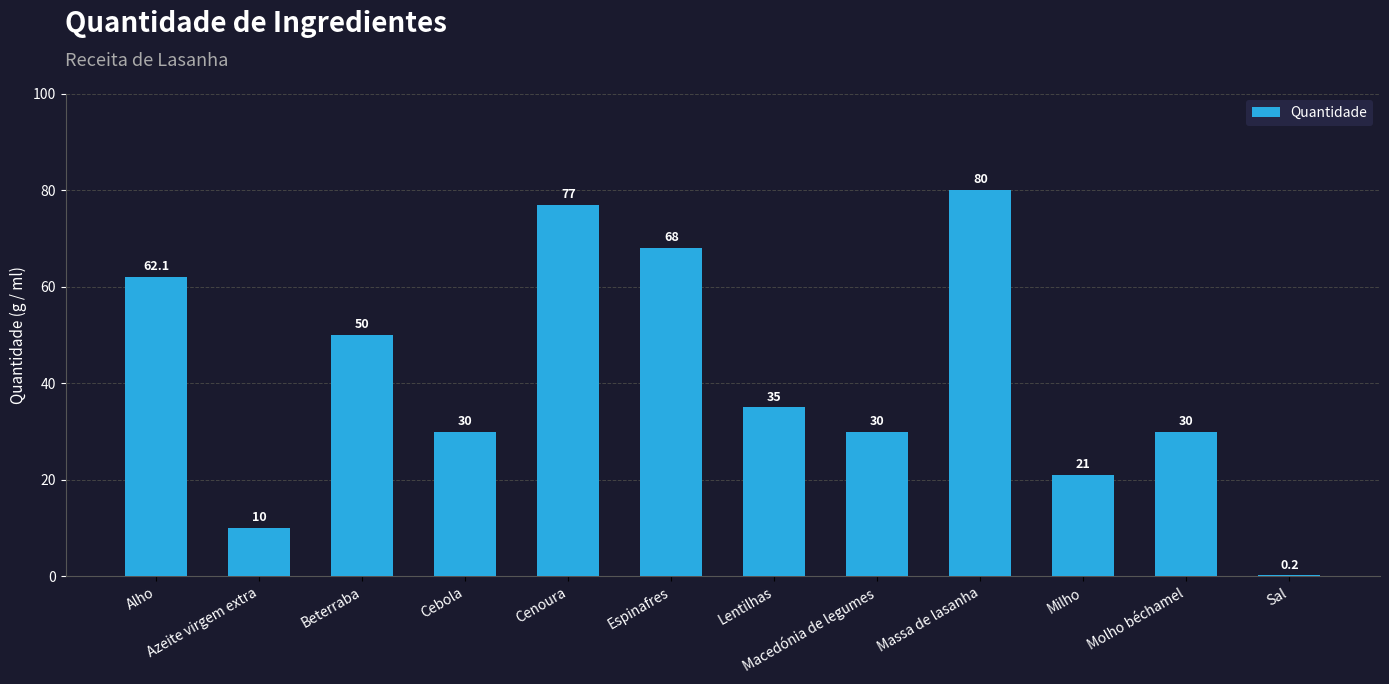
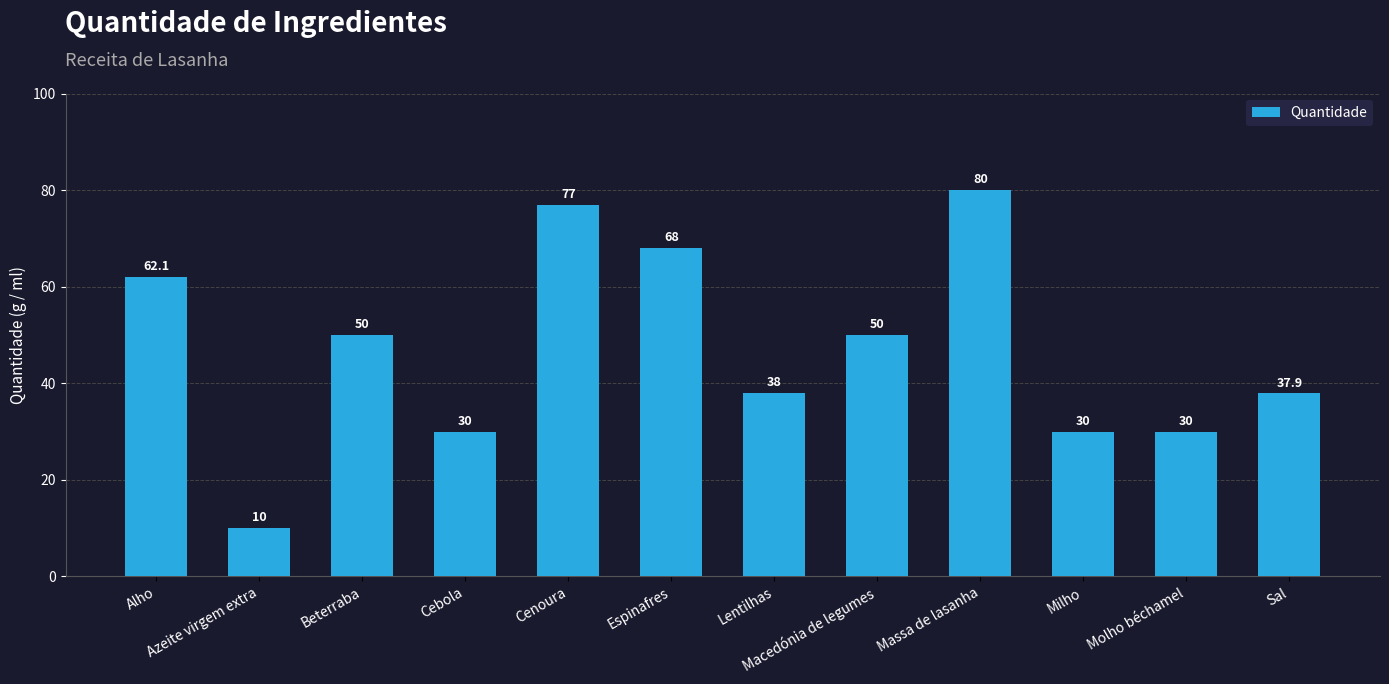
Lentilhas: 35 -> 38
Macedónia de legumes: 30 -> 50
Milho: 21 -> 30
Sal: 0.2 -> 37.9
